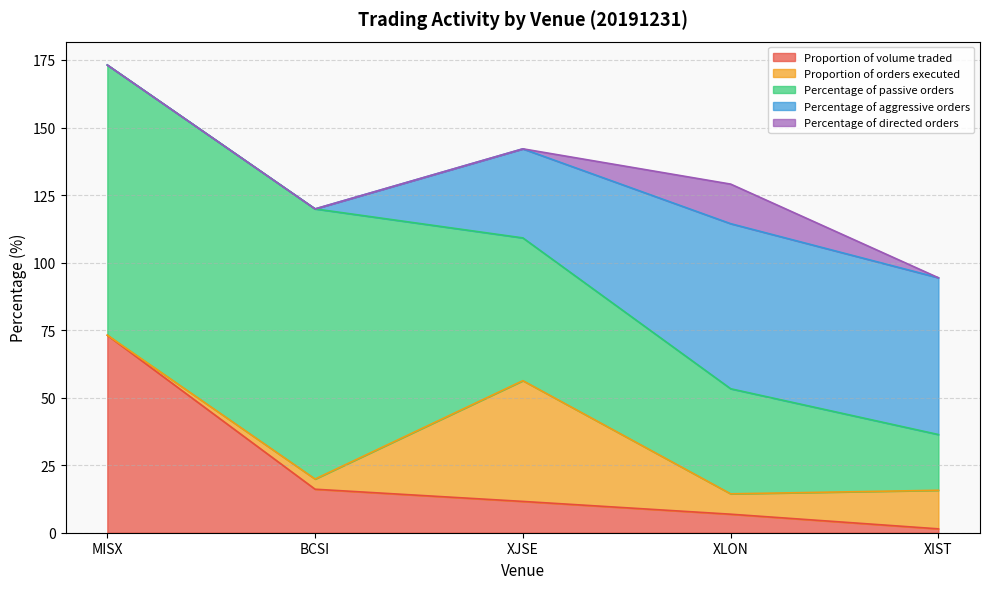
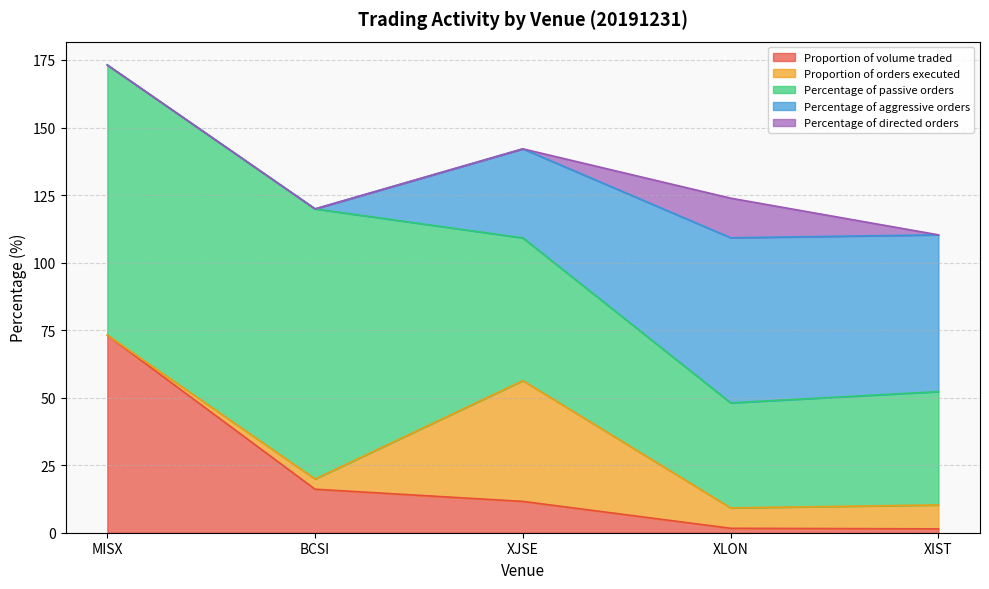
Proportion of volume traded, XLON: 7 -> 2
Proportion of orders executed, XIST: 14 -> 9
Percentage of passive orders, XIST: 21 -> 42
